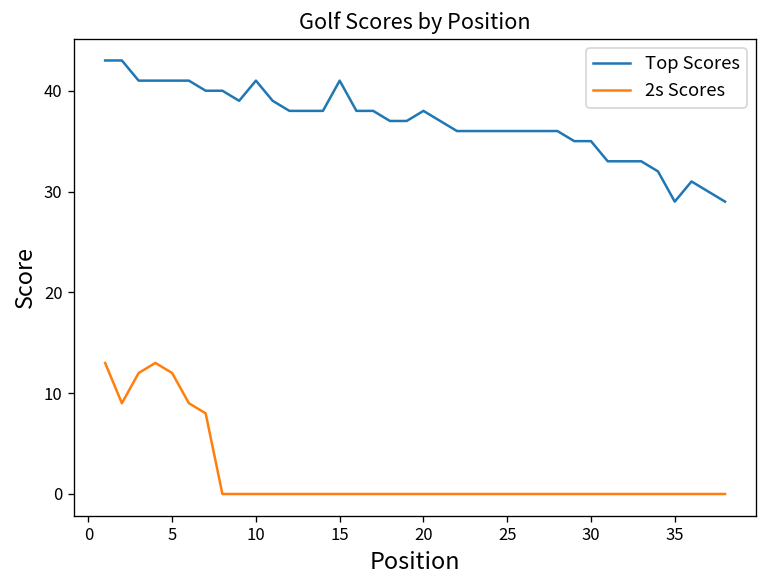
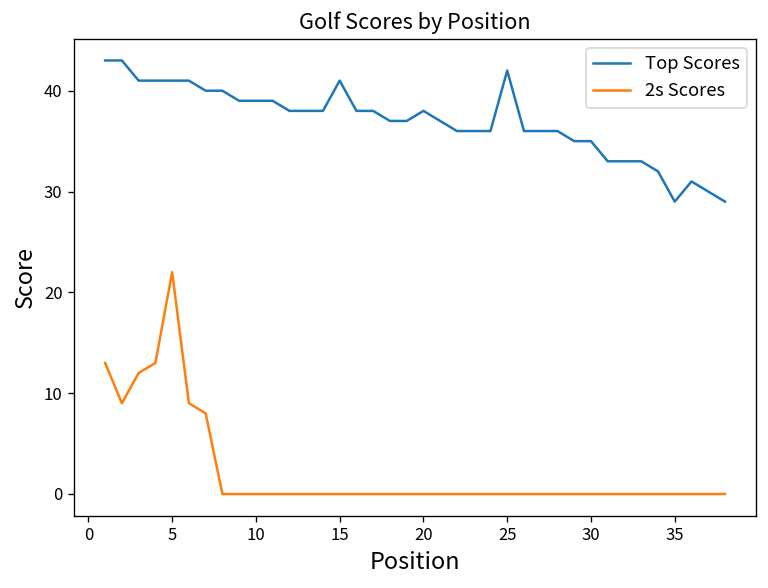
2s Scores, 5: 12 -> 22
Top Scores, 10: 41 -> 39
Top Scores, 25: 36 -> 42
